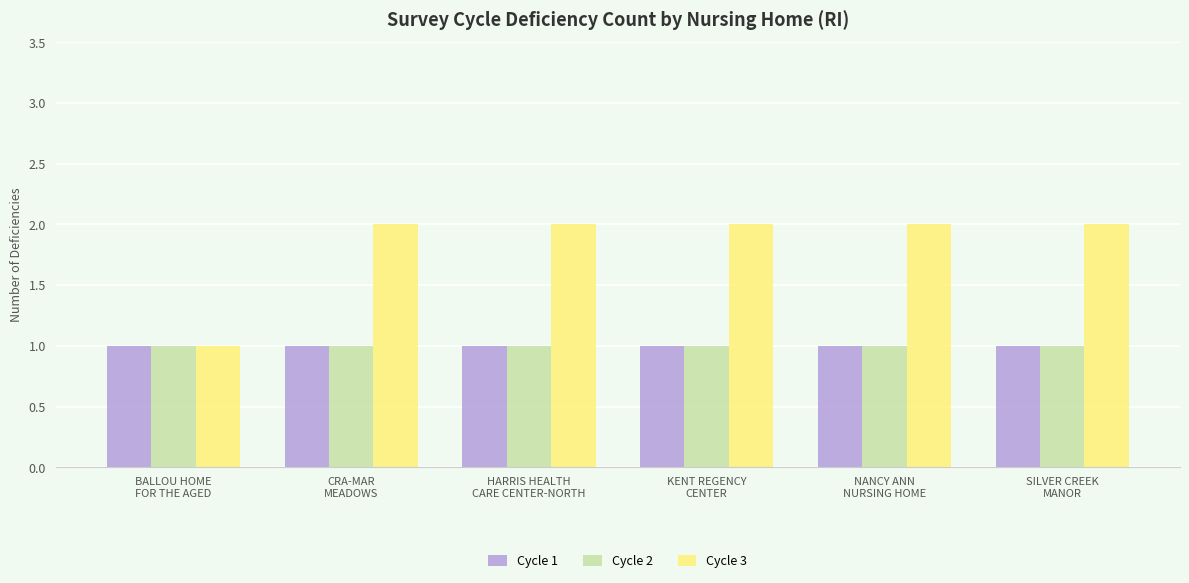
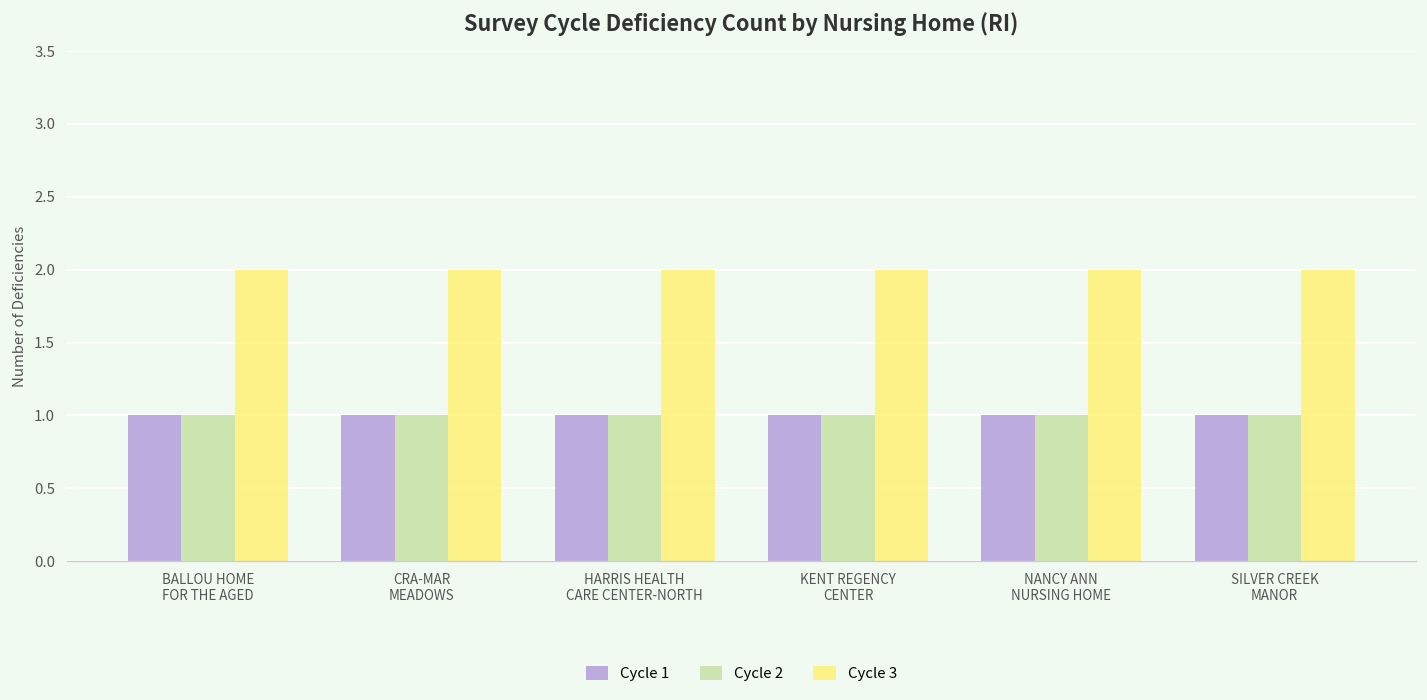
Cycle 3, BALLOU HOME FOR THE AGED: 1 -> 2
